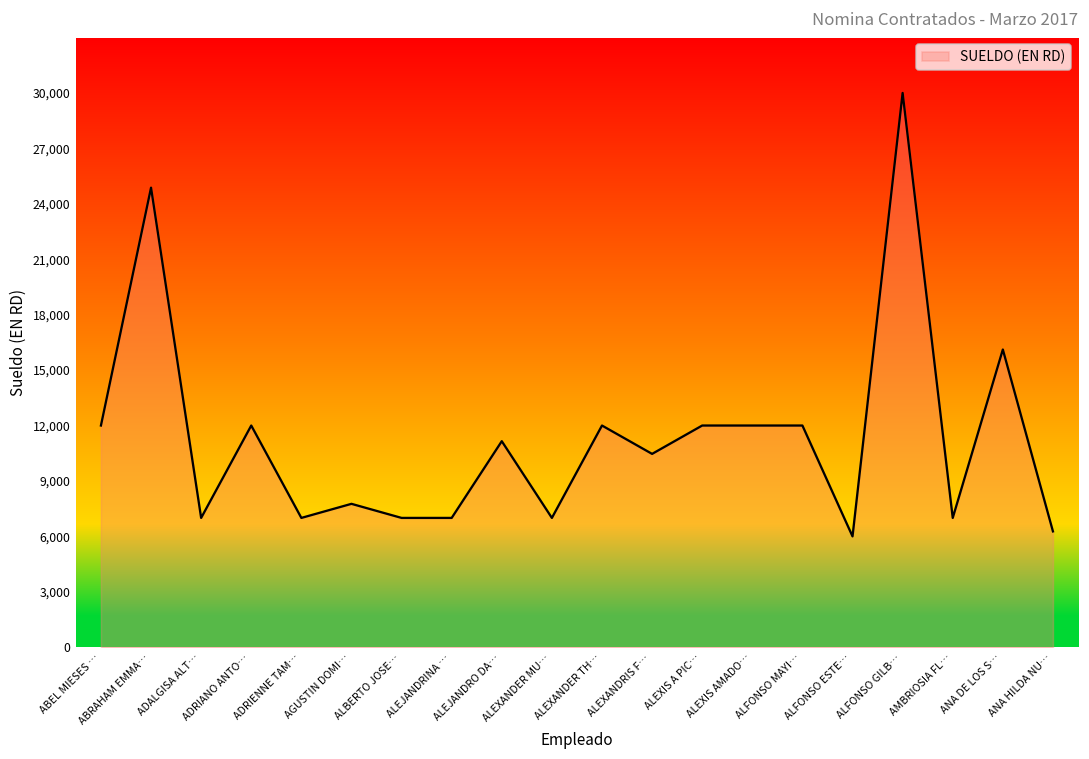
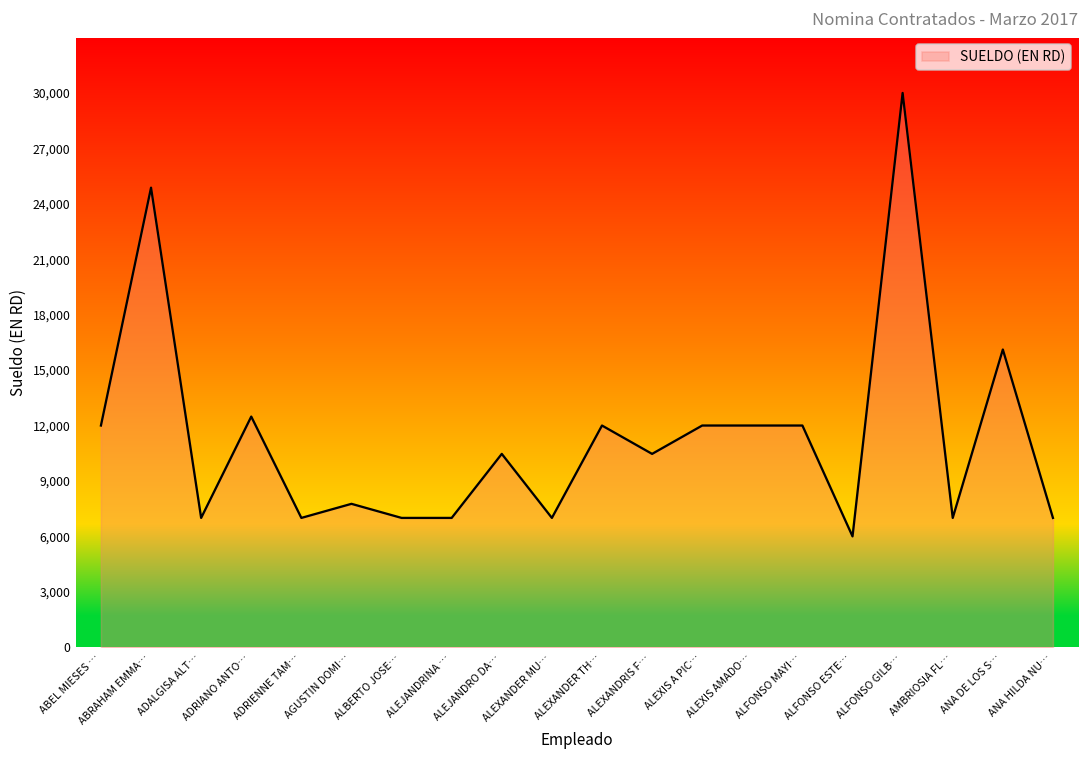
ADRIANO ANTO…: 12,000 -> 12,500
ALEJANDRO DA…: 11,200 -> 10,500
ANA HILDA NU…: 6,300 -> 7,000
